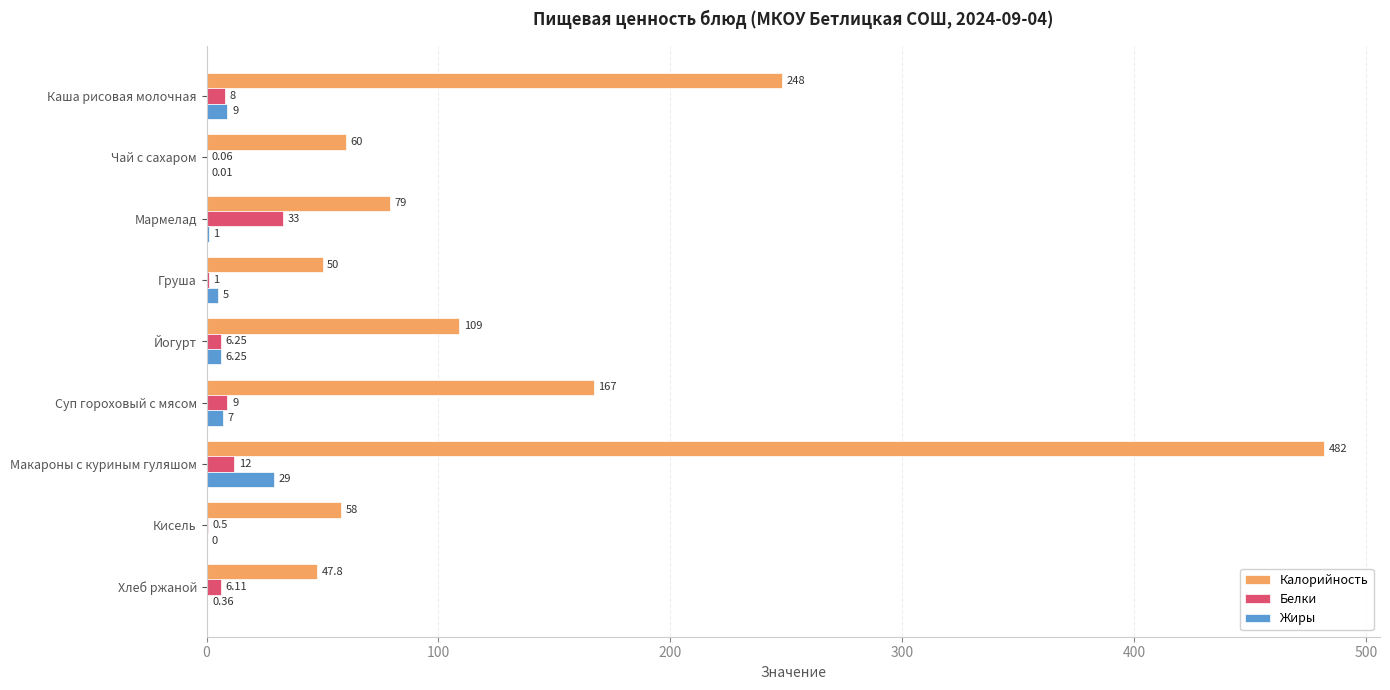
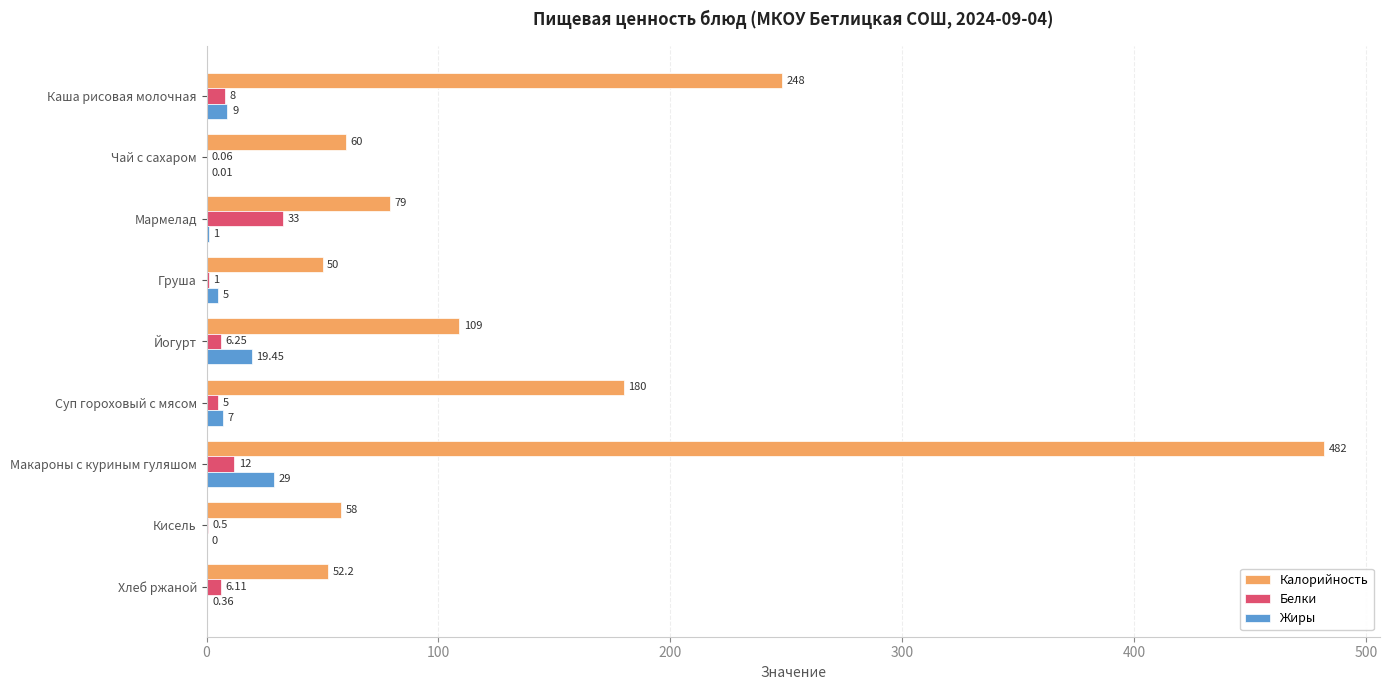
Жиры, Йогурт: 6.25 -> 19.45
Калорийность, Суп гороховый с мясом: 167 -> 180
Белки, Суп гороховый с мясом: 9 -> 5
Калорийность, Хлеб ржаной: 47.8 -> 52.2
